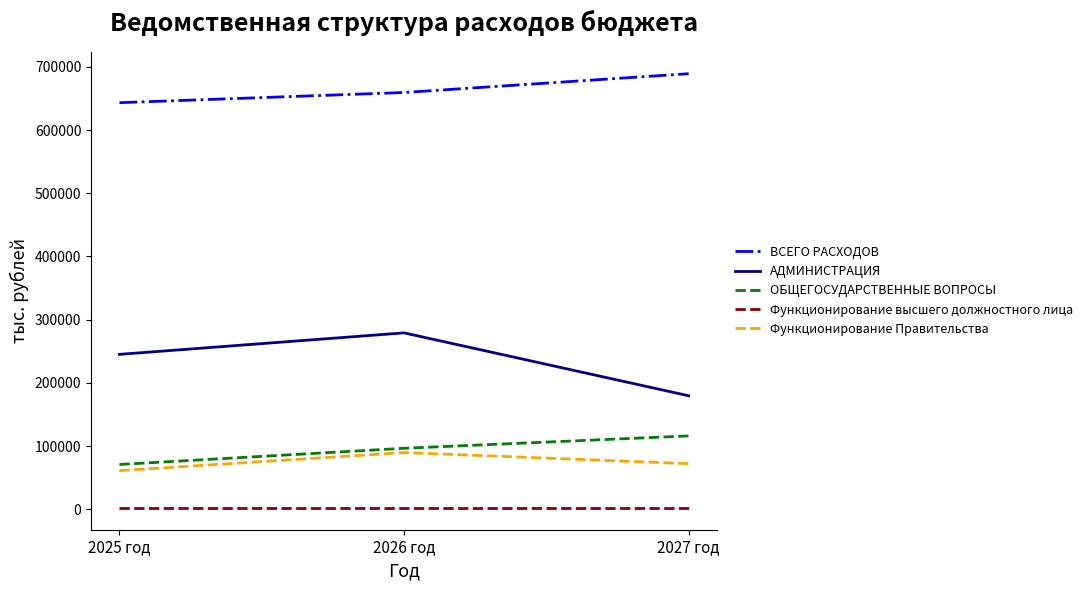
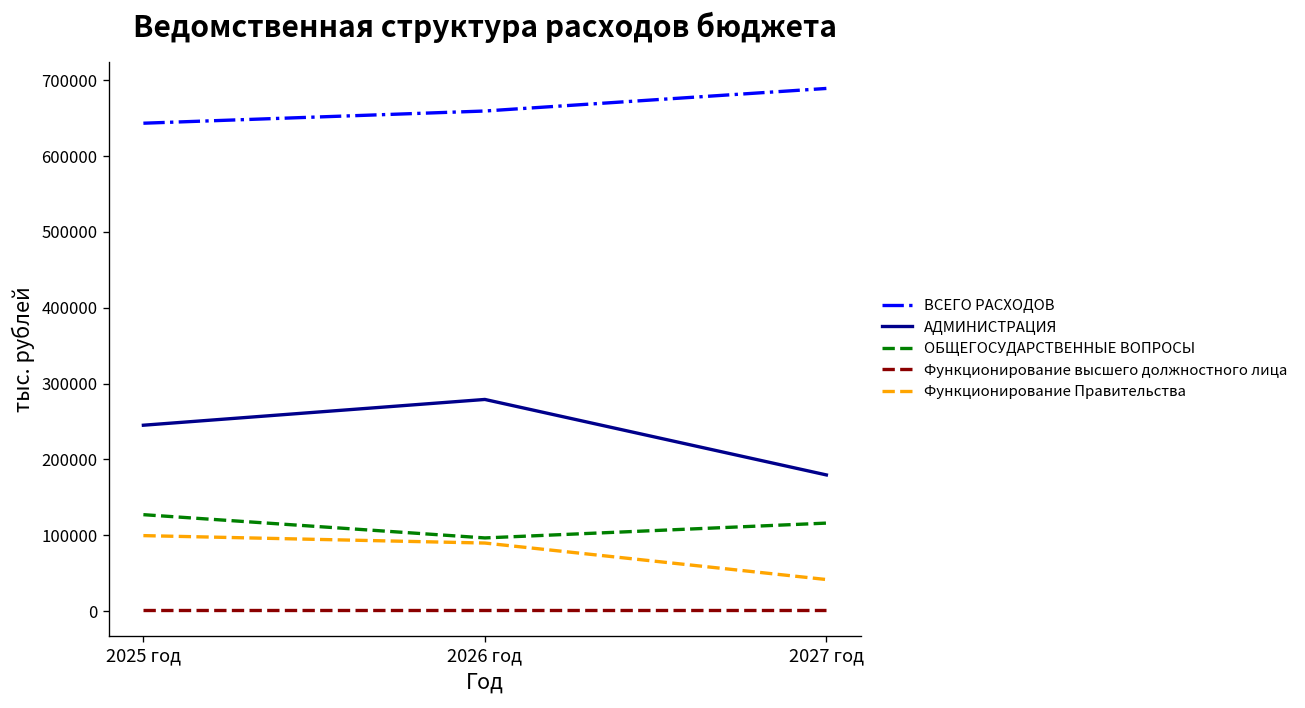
ОБЩЕГОСУДАРСТВЕННЫЕ ВОПРОСЫ, 2025 год: 70000 -> 130000
Функционирование Правительства, 2025 год: 60000 -> 100000
Функционирование Правительства, 2027 год: 70000 -> 40000
